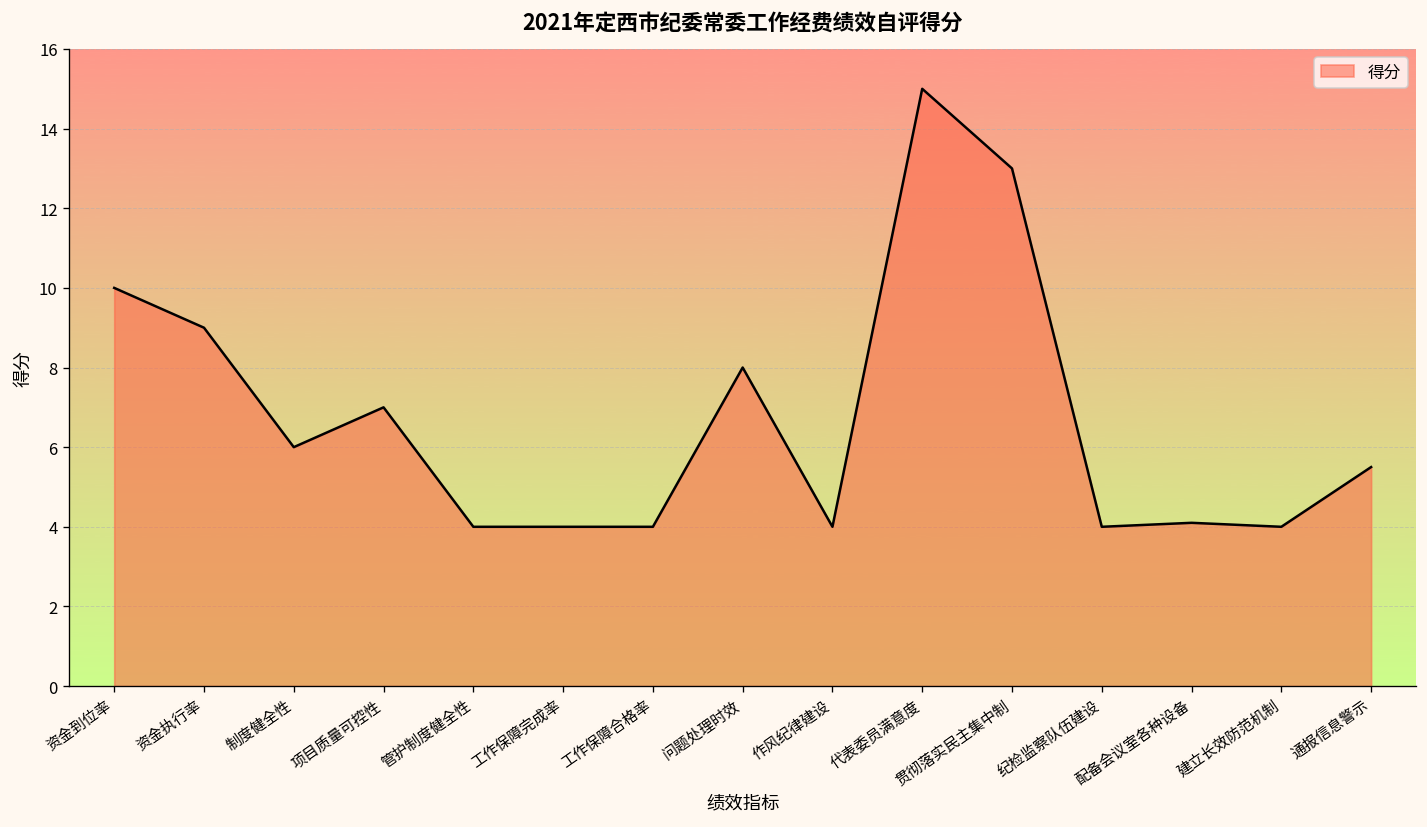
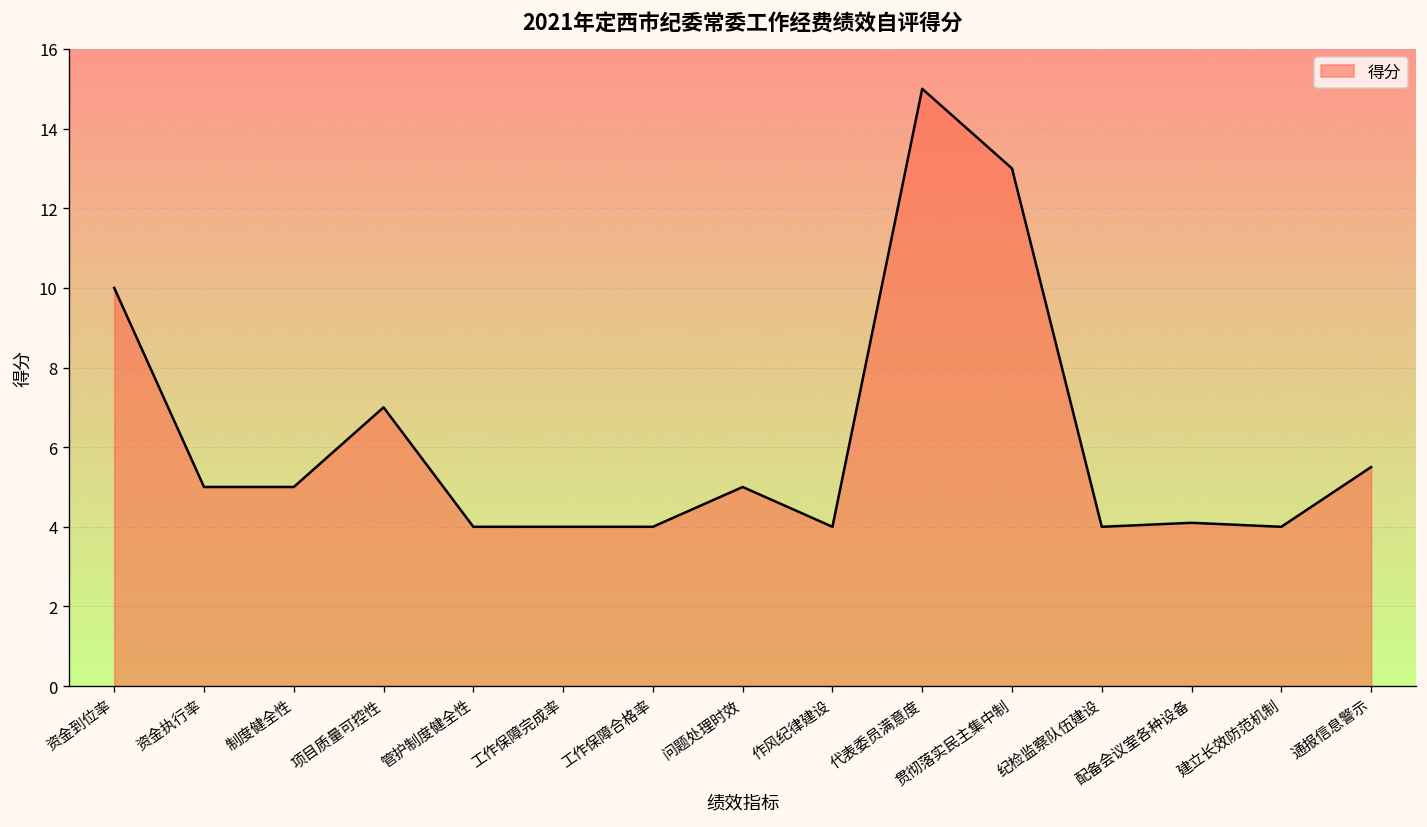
资金执行率: 9 -> 5
制度健全性: 6 -> 5
问题处理时效: 8 -> 5
